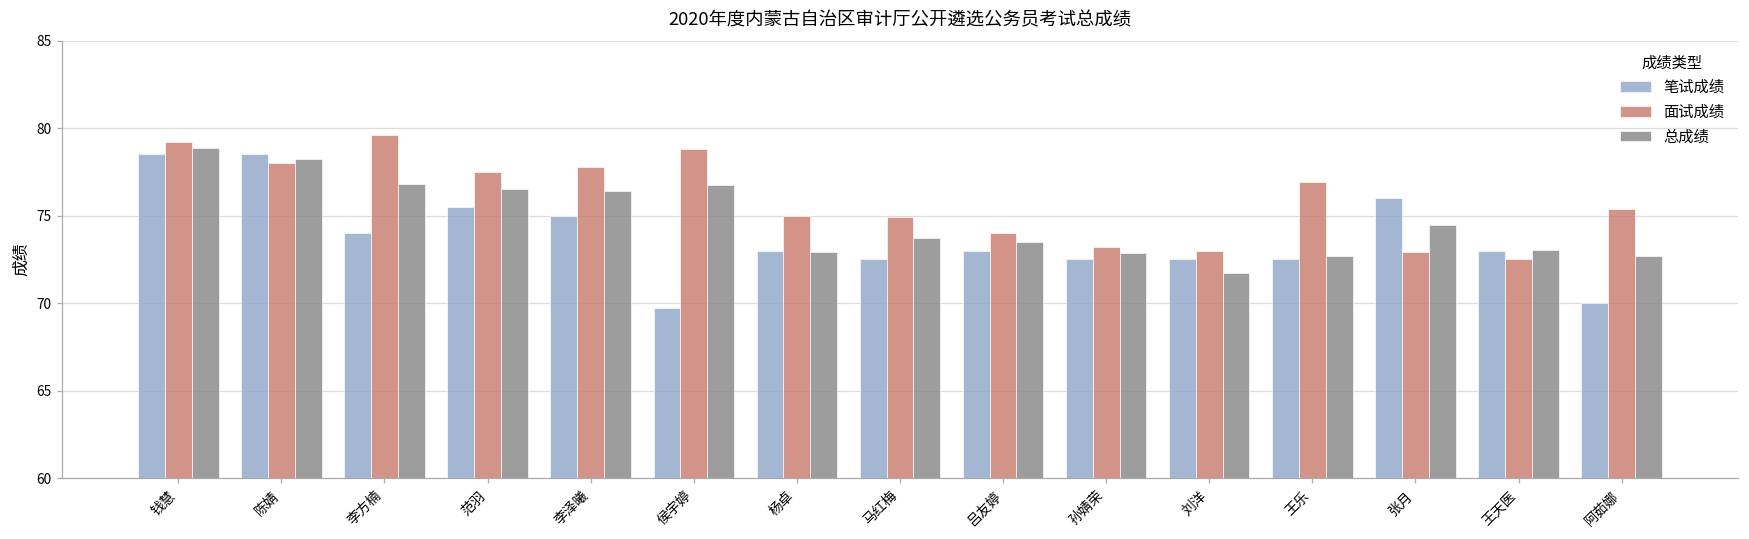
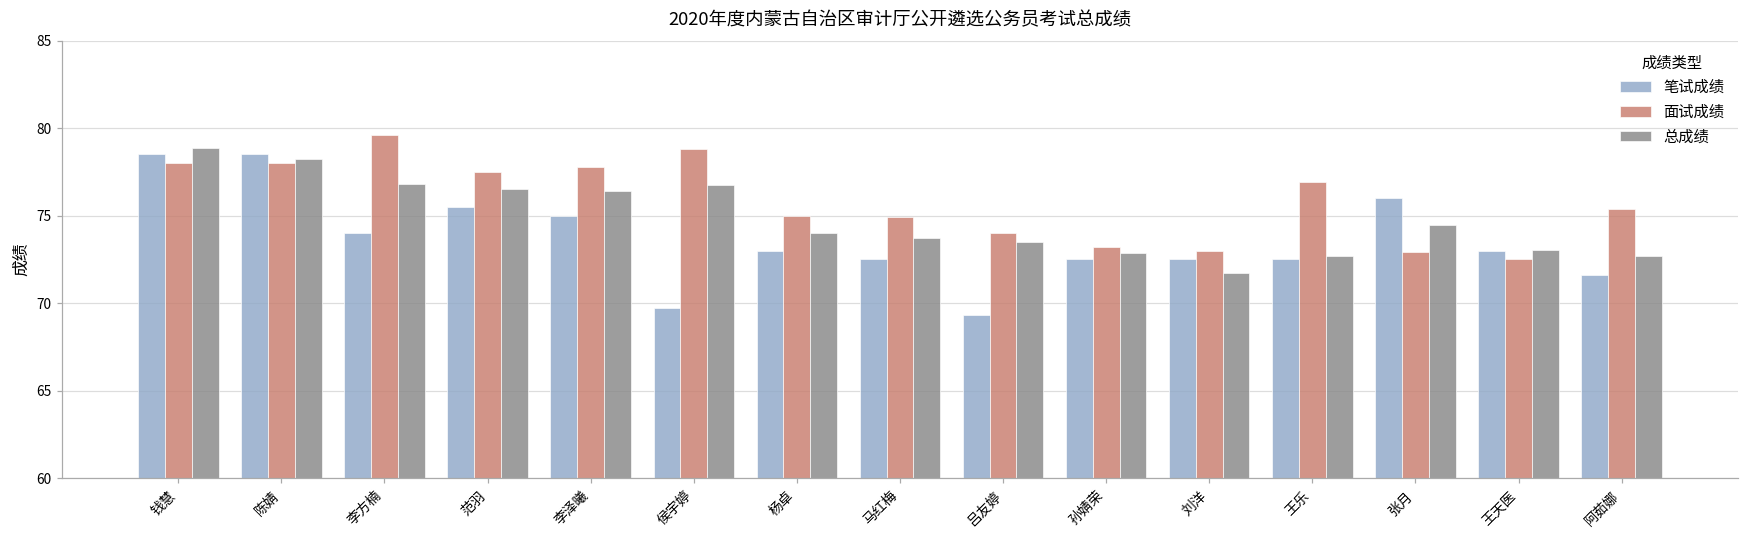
面试成绩, 钱慧: 79.2 -> 78.0
总成绩, 杨卓: 72.9 -> 74.0
笔试成绩, 吕友婷: 73.0 -> 69.3
笔试成绩, 阿茹娜: 70.0 -> 71.6
